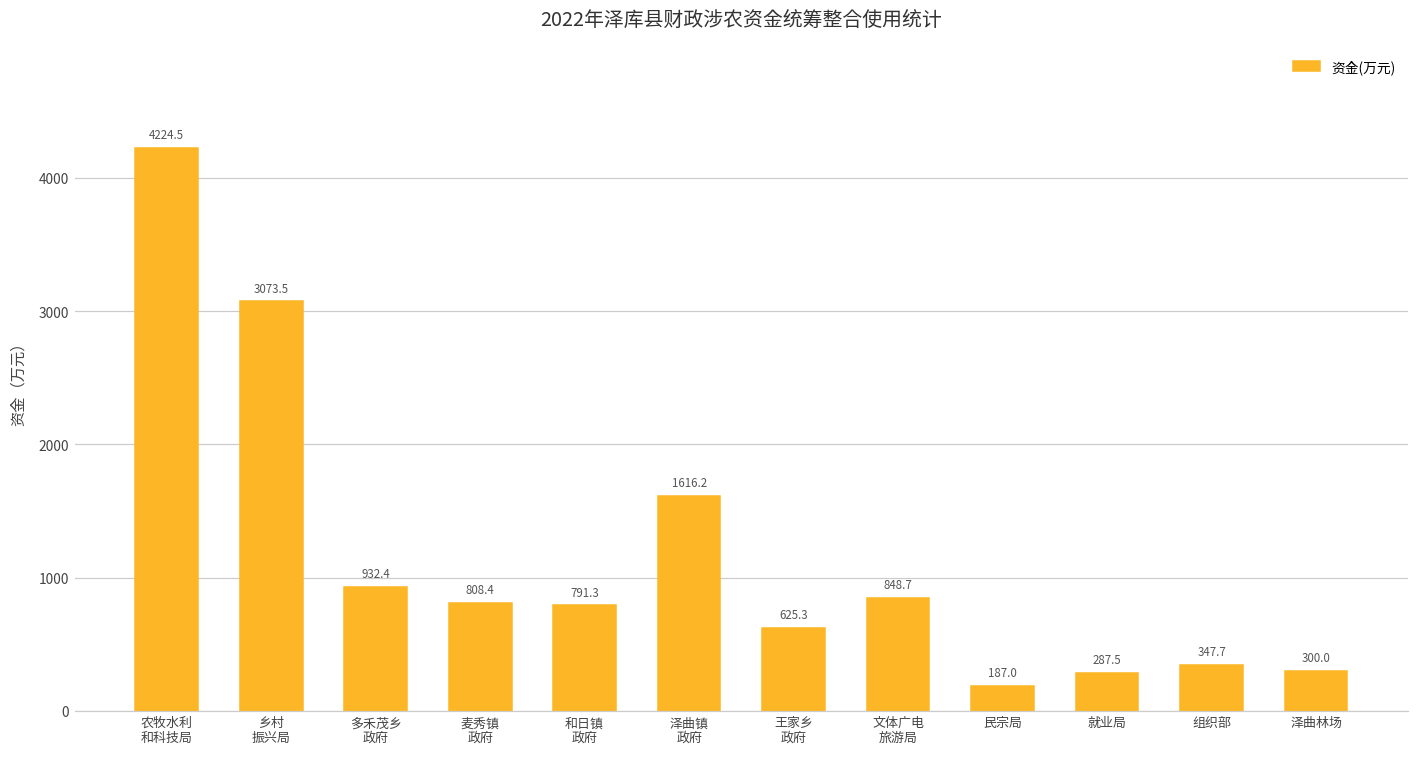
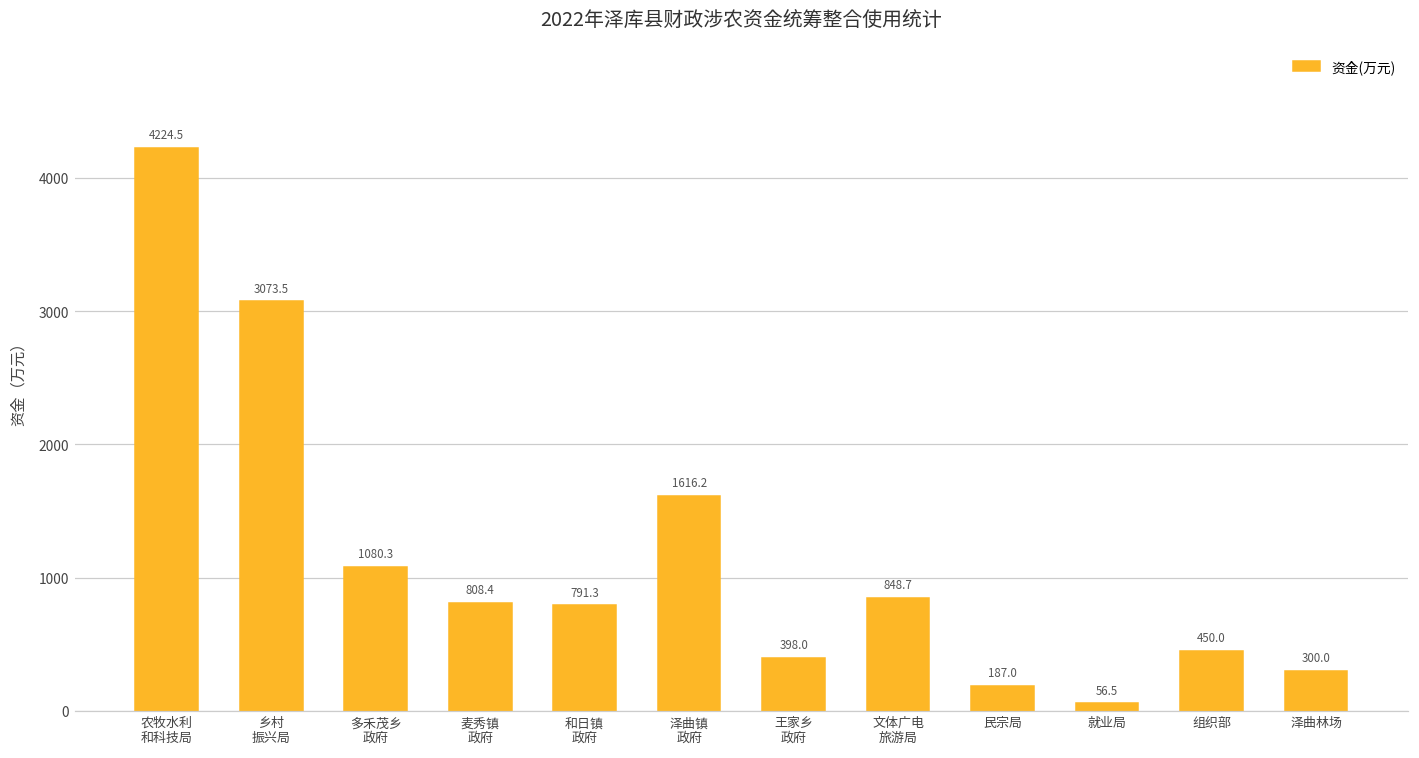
多禾茂乡 政府: 932.4 -> 1080.3
王家乡 政府: 625.3 -> 398.0
就业局: 287.5 -> 56.5
组织部: 347.7 -> 450.0
